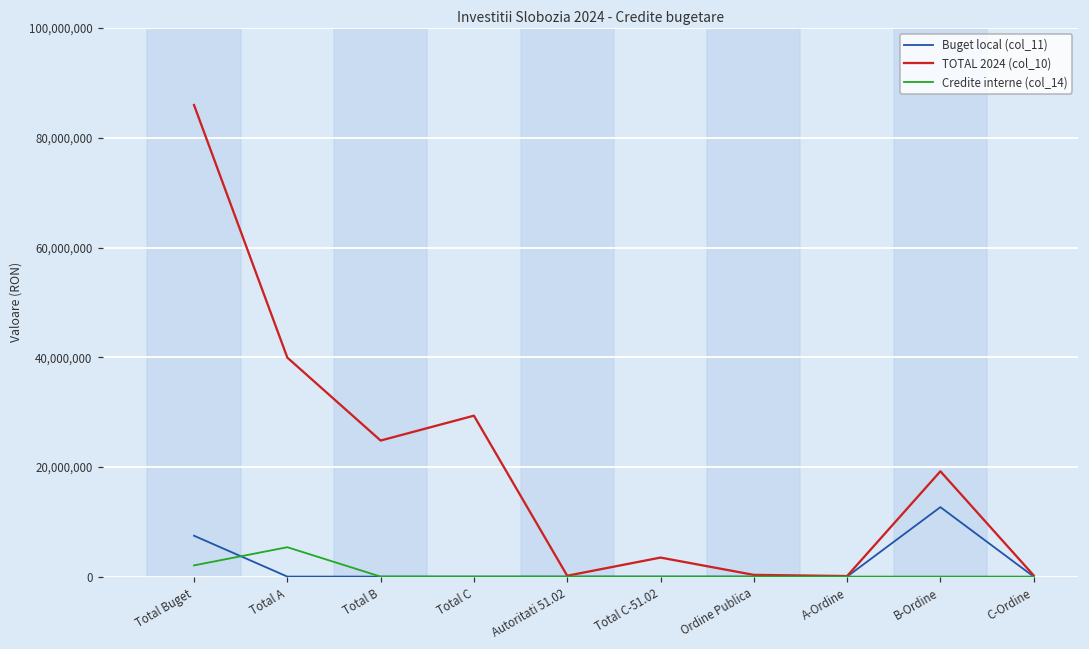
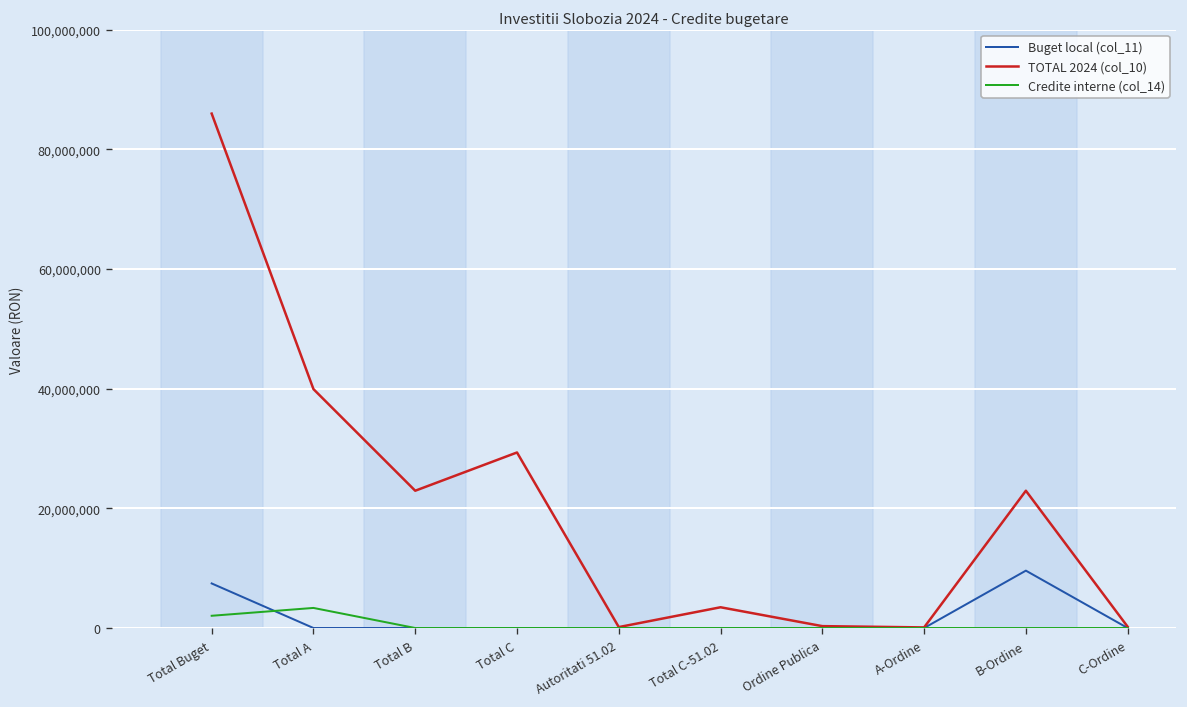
Credite interne (col_14), Total A: 5,000,000 -> 3,000,000
TOTAL 2024 (col_10), Total B: 25,000,000 -> 23,000,000
Buget local (col_11), B-Ordine: 13,000,000 -> 10,000,000
TOTAL 2024 (col_10), B-Ordine: 19,000,000 -> 23,000,000
